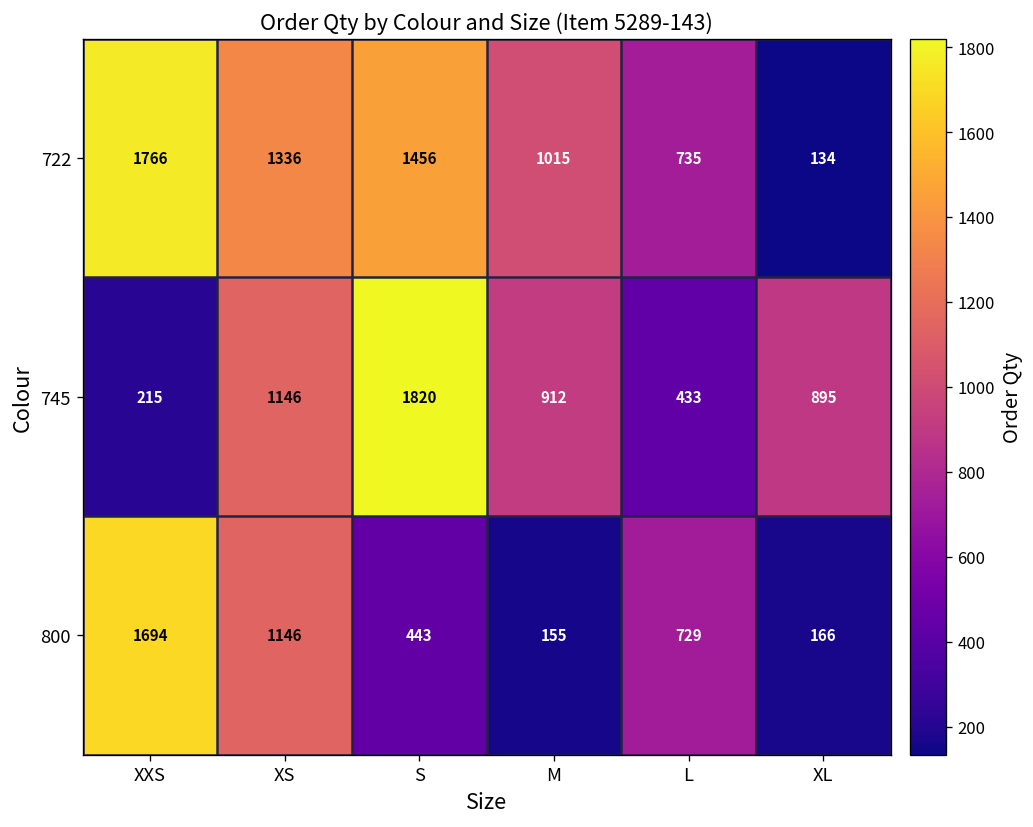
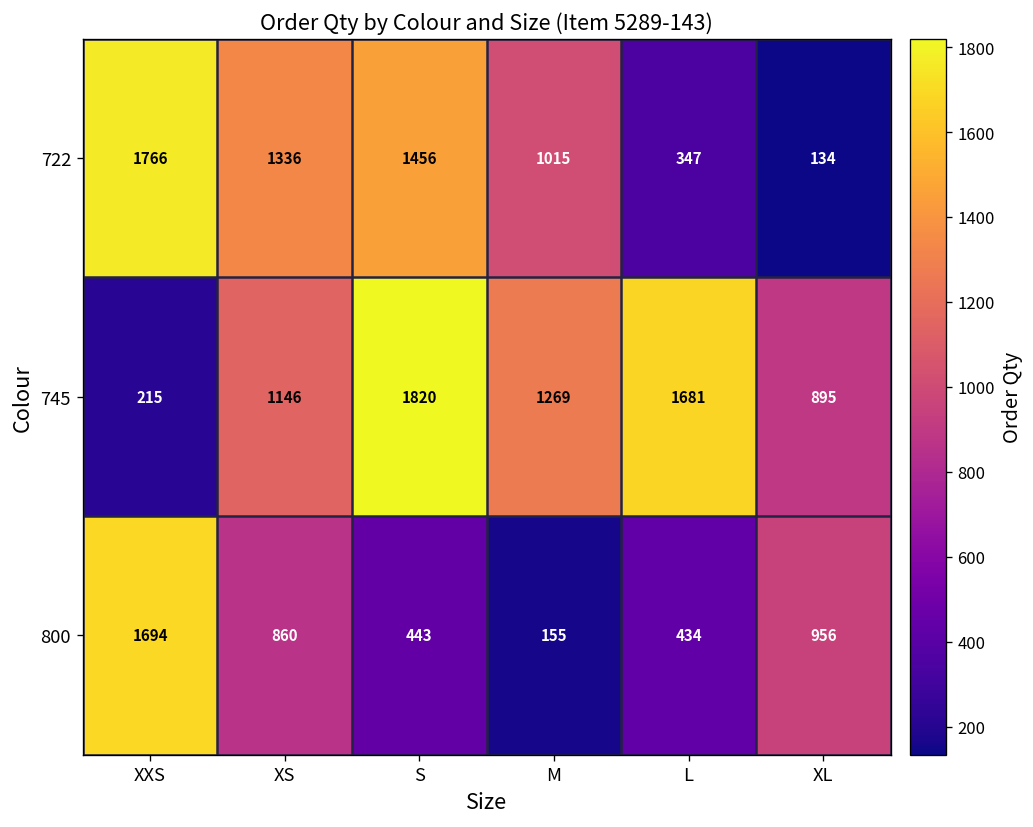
722, L: 735 -> 347
745, M: 912 -> 1269
745, L: 433 -> 1681
800, XS: 1146 -> 860
800, L: 729 -> 434
800, XL: 166 -> 956
